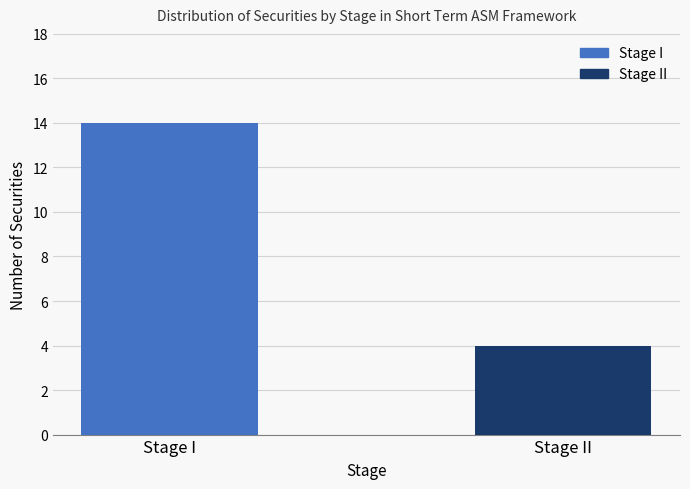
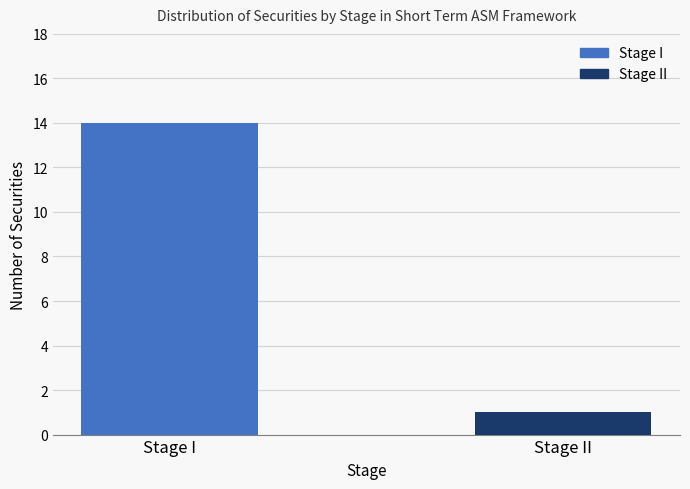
Stage II: 4 -> 1
